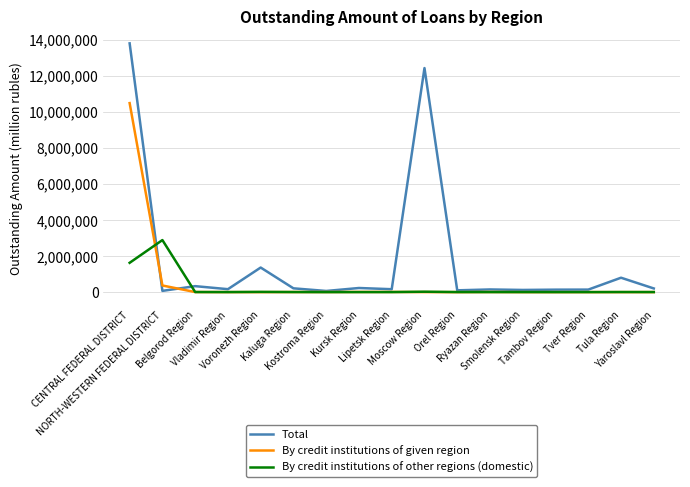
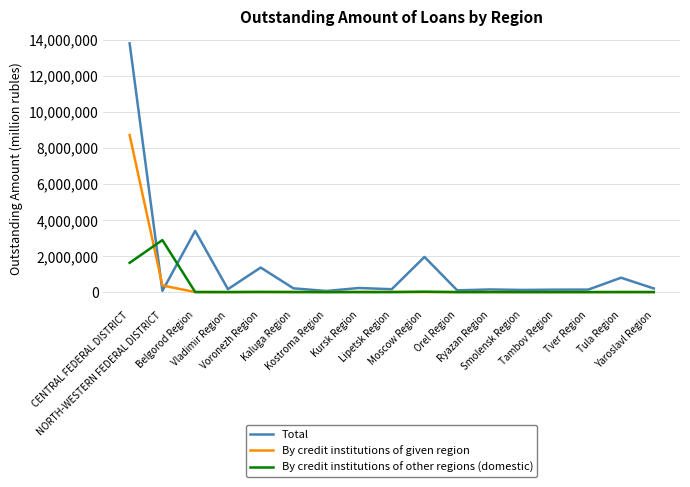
By credit institutions of given region, CENTRAL FEDERAL DISTRICT: 10,500,000 -> 8,700,000
Total, Belgorod Region: 300,000 -> 3,400,000
Total, Moscow Region: 12,400,000 -> 2,000,000
